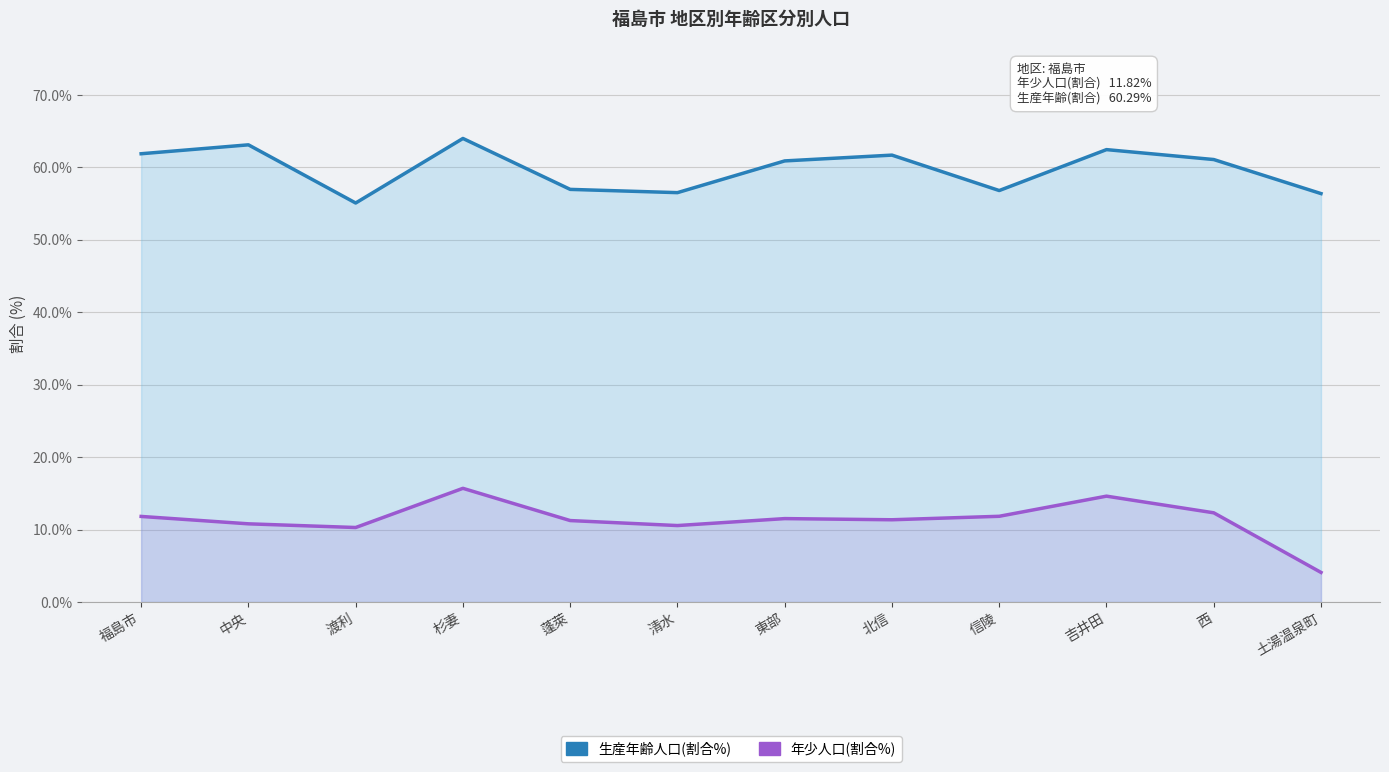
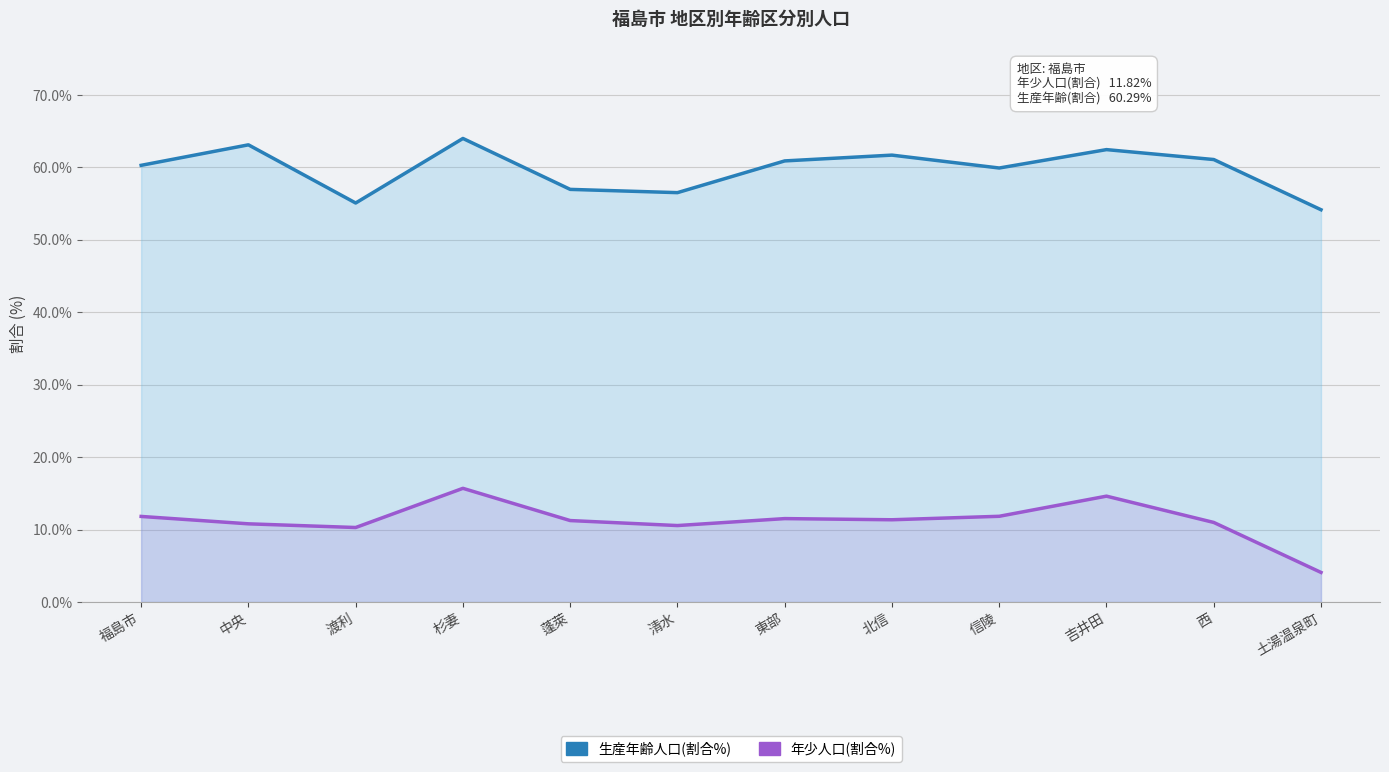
生産年齢人口(割合%), 福島市: 62% -> 60%
生産年齢人口(割合%), 信陵: 57% -> 60%
年少人口(割合%), 西: 12% -> 11%
生産年齢人口(割合%), 土湯温泉町: 56% -> 54%
